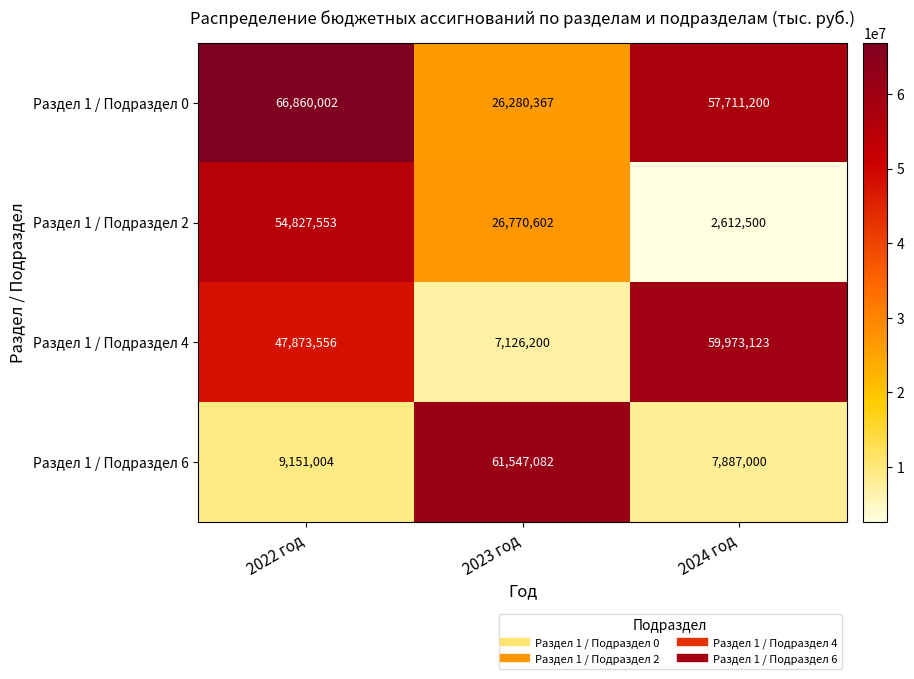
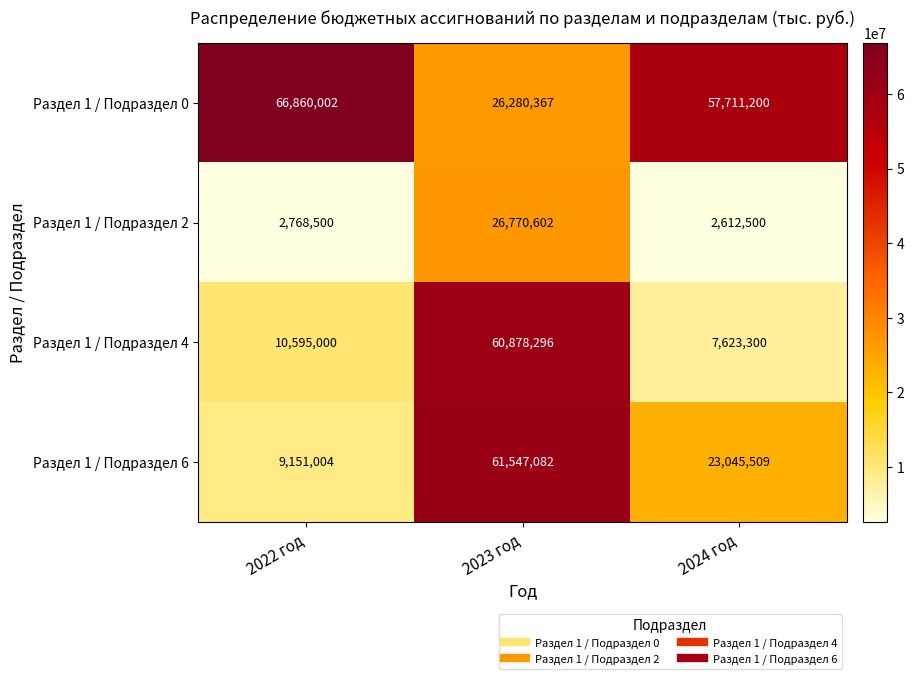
Раздел 1 / Подраздел 2, 2022 год: 54,827,553 -> 2,768,500
Раздел 1 / Подраздел 4, 2022 год: 47,873,556 -> 10,595,000
Раздел 1 / Подраздел 4, 2023 год: 7,126,200 -> 60,878,296
Раздел 1 / Подраздел 4, 2024 год: 59,973,123 -> 7,623,300
Раздел 1 / Подраздел 6, 2024 год: 7,887,000 -> 23,045,509
